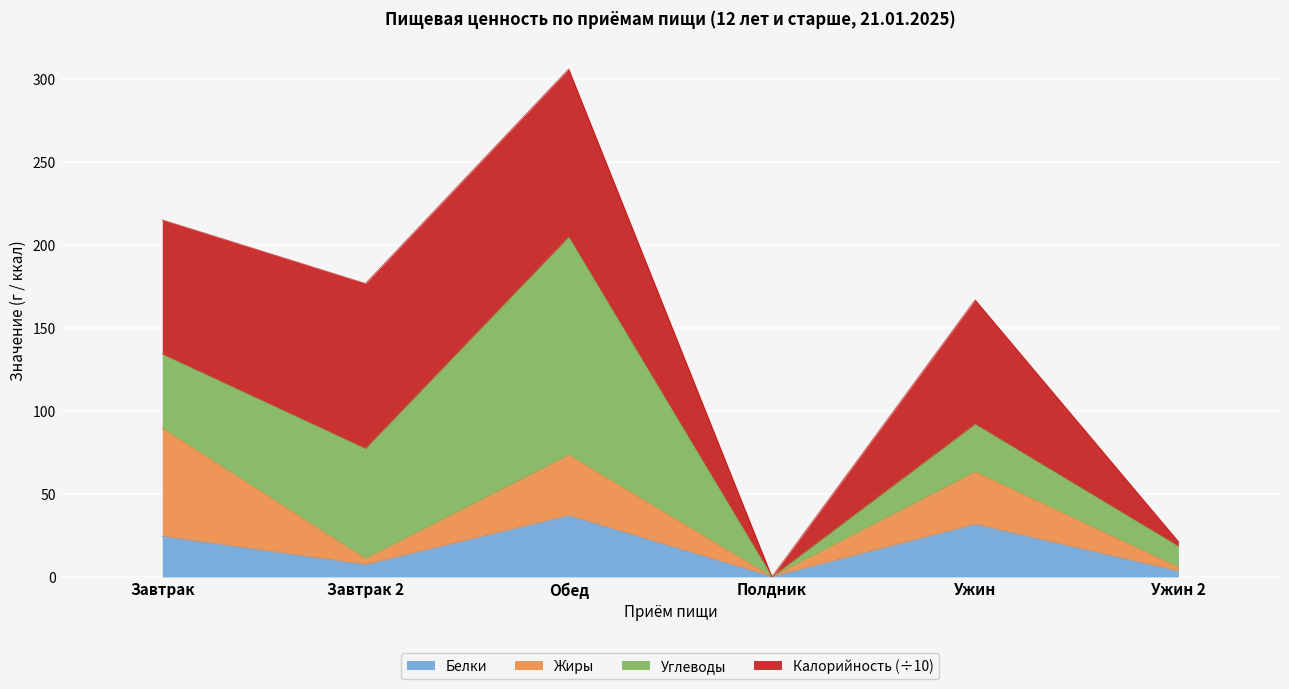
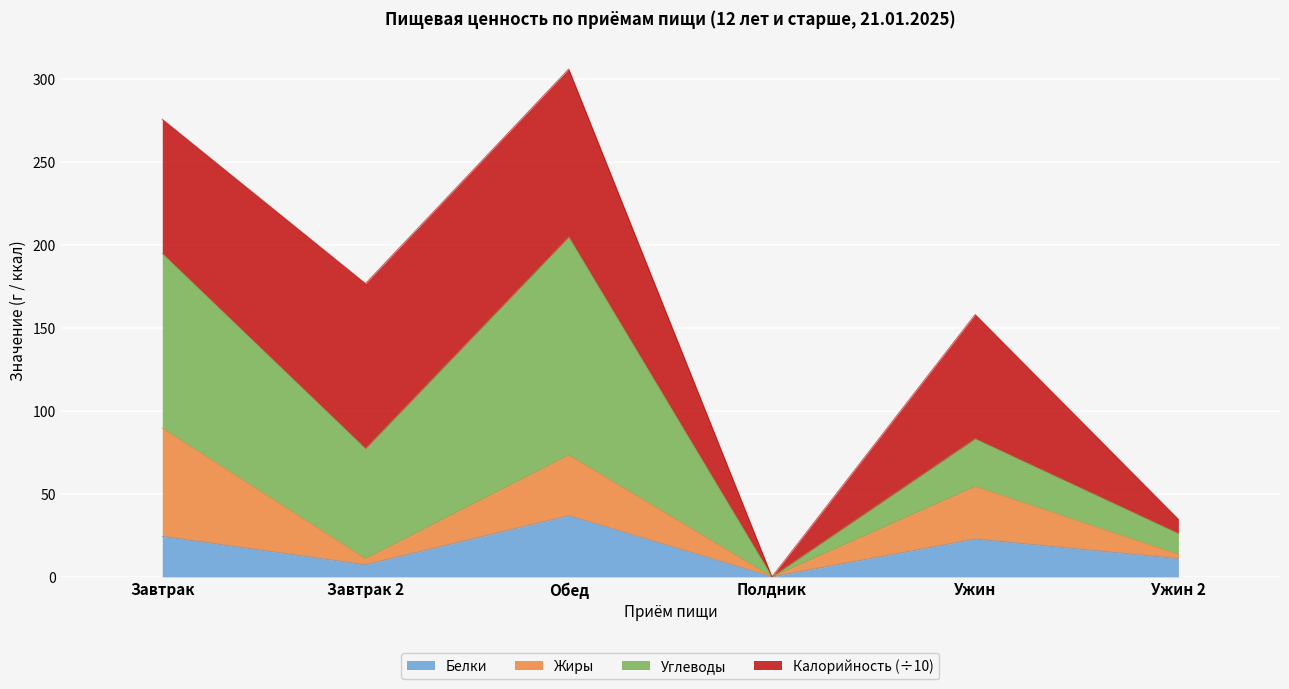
Углеводы, Завтрак: 45 -> 105
Белки, Ужин: 32 -> 23
Белки, Ужин 2: 3 -> 11
Калорийность (÷10), Ужин 2: 3 -> 9
